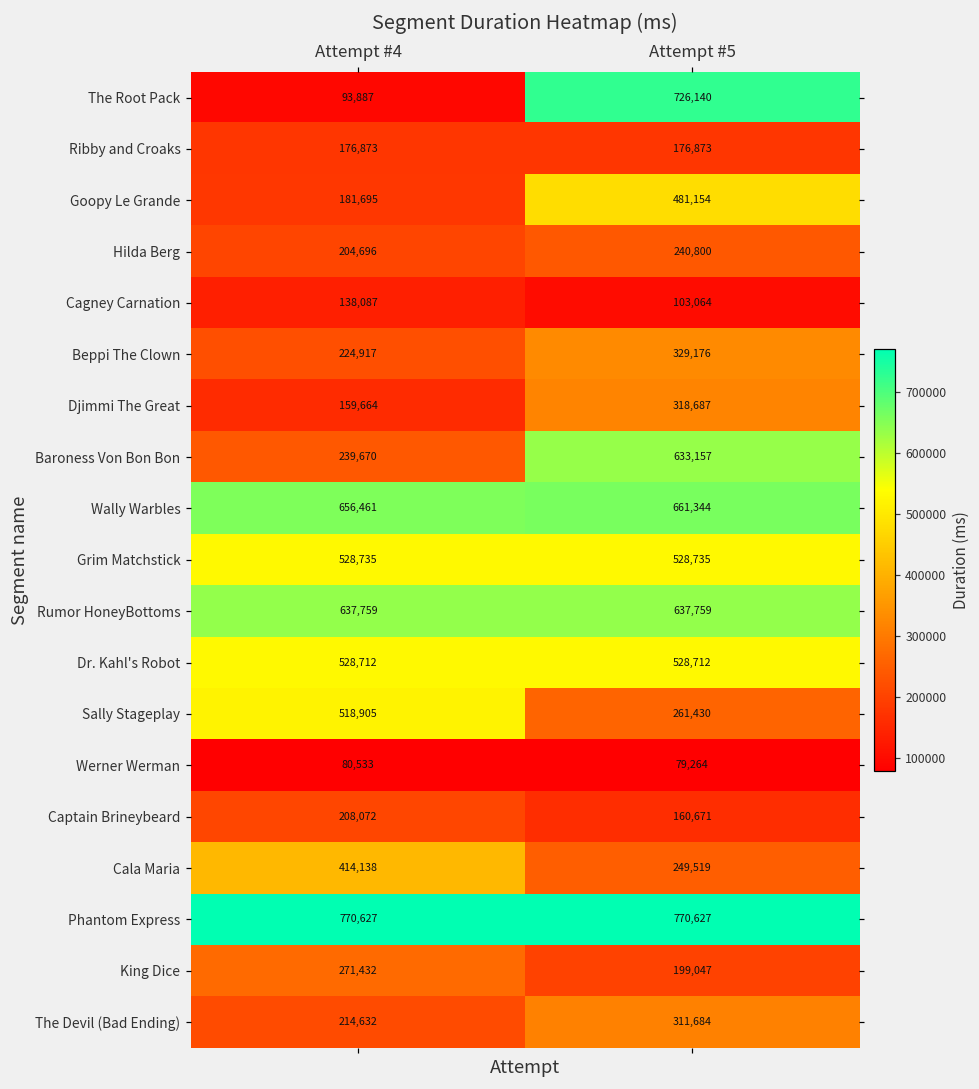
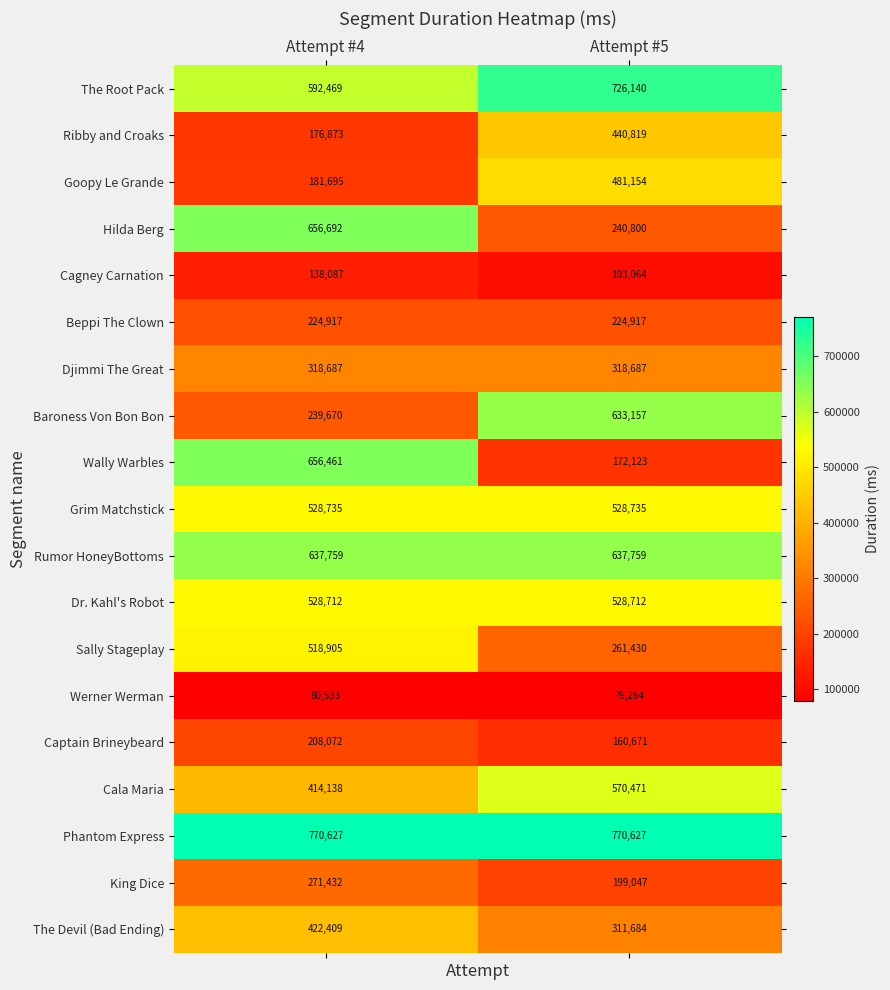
The Root Pack, Attempt #4: 93,887 -> 592,469
Ribby and Croaks, Attempt #5: 176,873 -> 440,819
Hilda Berg, Attempt #4: 204,696 -> 656,692
Beppi The Clown, Attempt #5: 329,176 -> 224,917
Djimmi The Great, Attempt #4: 159,664 -> 318,687
Wally Warbles, Attempt #5: 661,344 -> 172,123
Cala Maria, Attempt #5: 249,519 -> 570,471
The Devil (Bad Ending), Attempt #4: 214,632 -> 422,409
